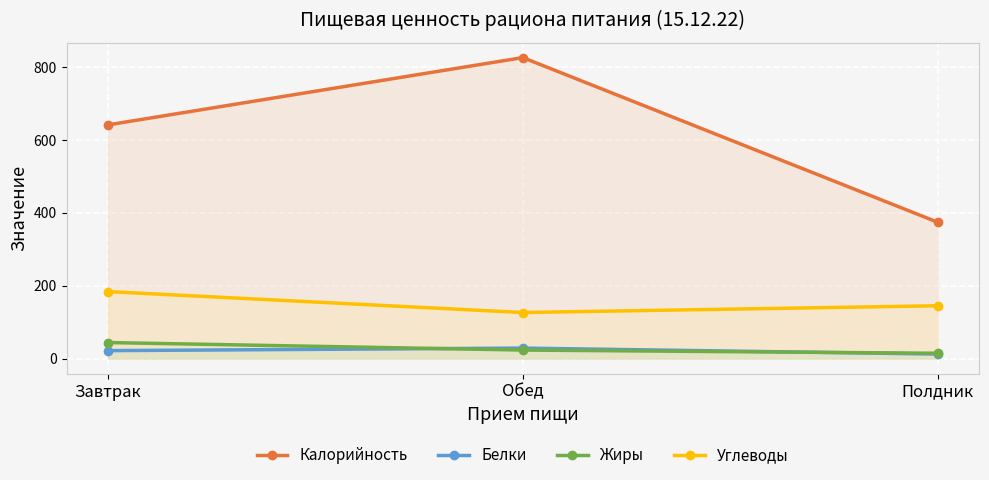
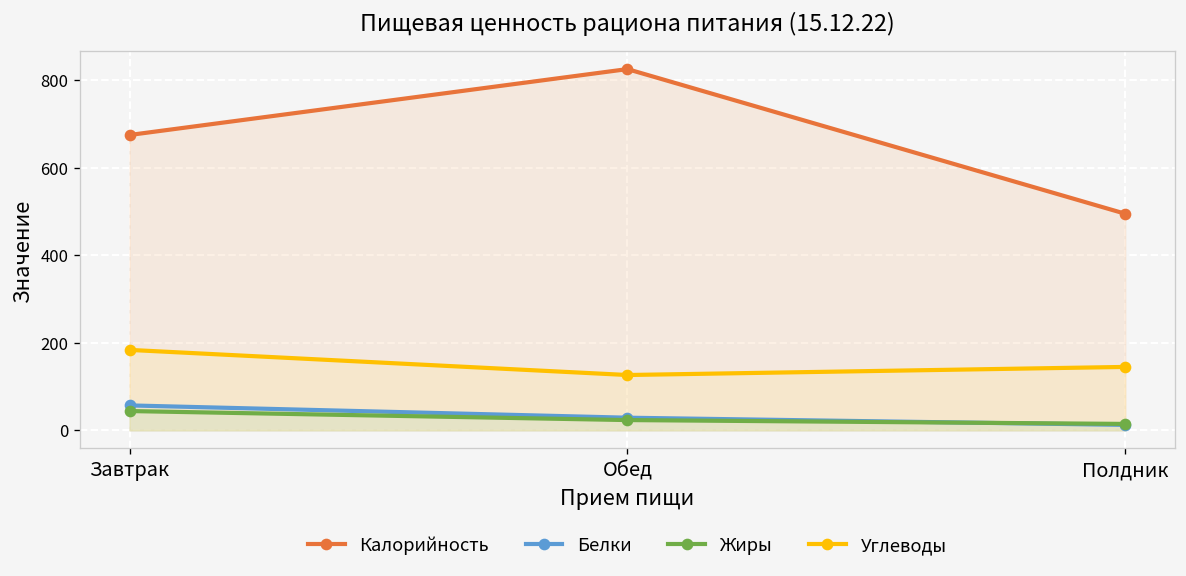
Калорийность, Завтрак: 640 -> 680
Белки, Завтрак: 20 -> 60
Калорийность, Полдник: 370 -> 500
